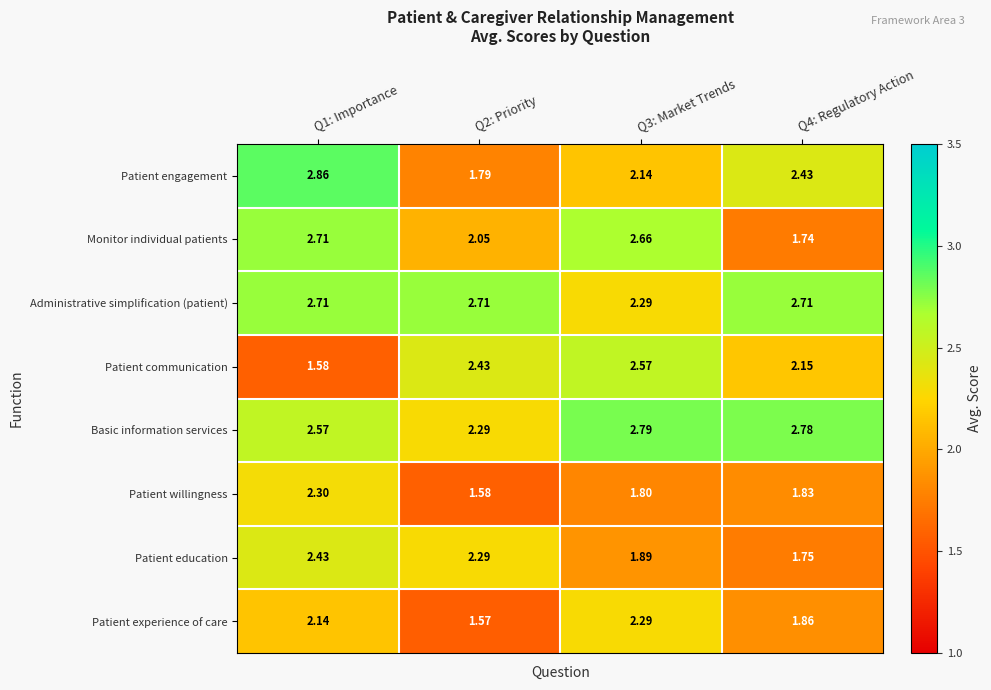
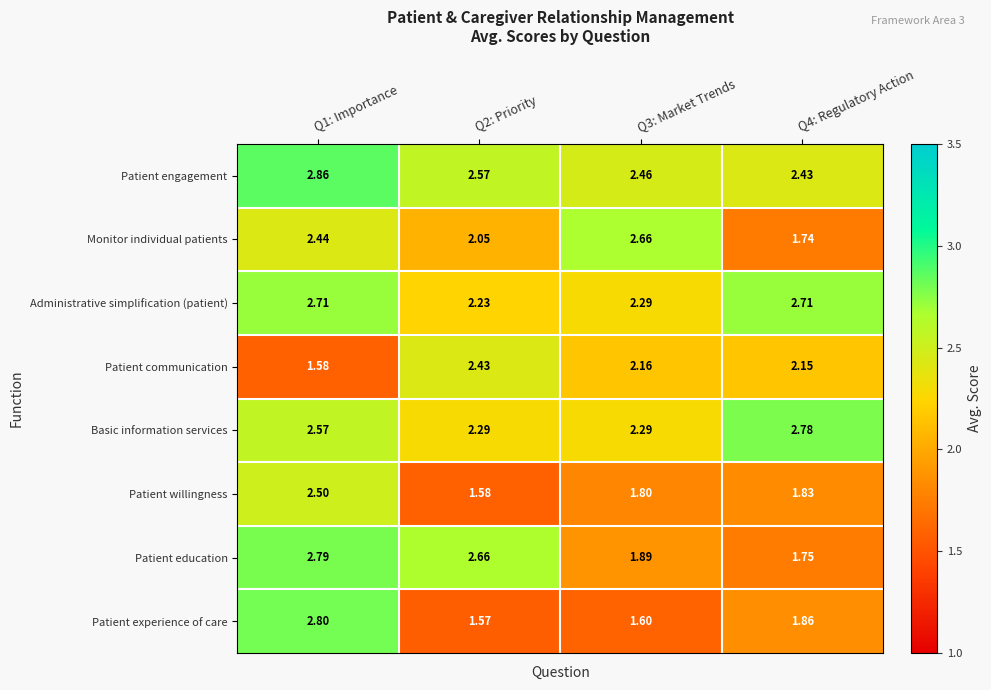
Patient engagement, Q2: Priority: 1.79 -> 2.57
Patient engagement, Q3: Market Trends: 2.14 -> 2.46
Monitor individual patients, Q1: Importance: 2.71 -> 2.44
Administrative simplification (patient), Q2: Priority: 2.71 -> 2.23
Patient communication, Q3: Market Trends: 2.57 -> 2.16
Basic information services, Q3: Market Trends: 2.79 -> 2.29
Patient willingness, Q1: Importance: 2.30 -> 2.50
Patient education, Q1: Importance: 2.43 -> 2.79
Patient education, Q2: Priority: 2.29 -> 2.66
Patient experience of care, Q1: Importance: 2.14 -> 2.80
Patient experience of care, Q3: Market Trends: 2.29 -> 1.60
